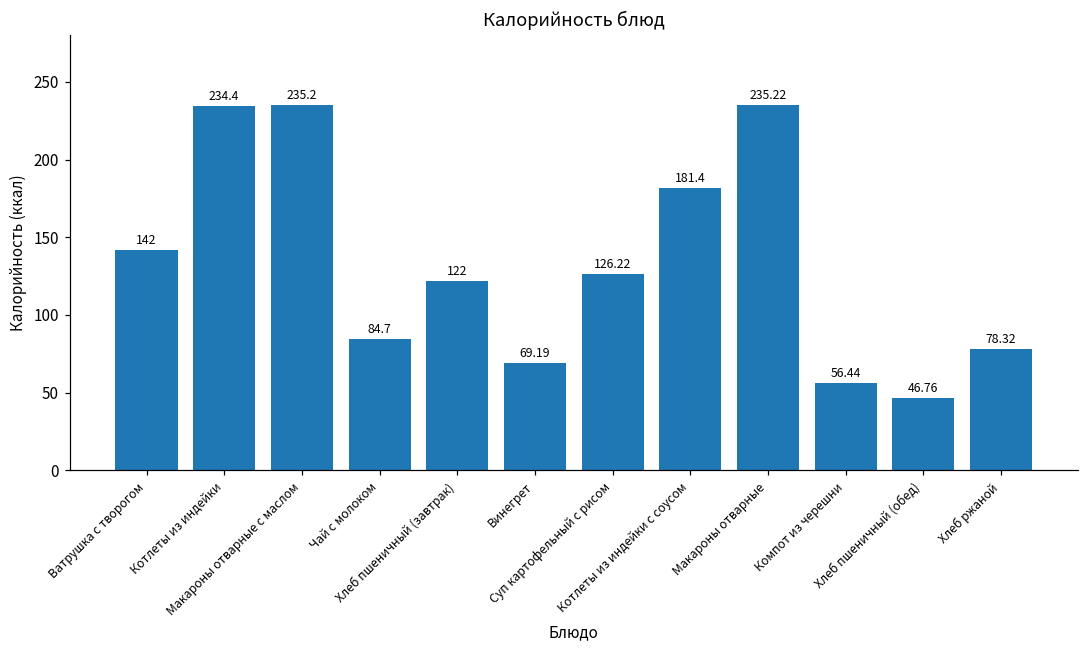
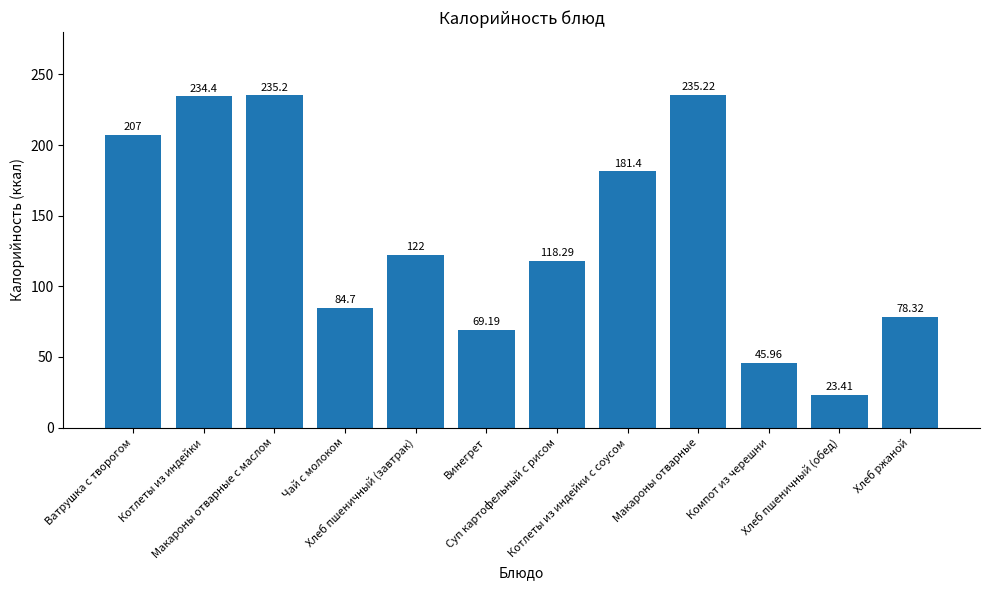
Ватрушка с творогом: 142 -> 207
Суп картофельный с рисом: 126.22 -> 118.29
Компот из черешни: 56.44 -> 45.96
Хлеб пшеничный (обед): 46.76 -> 23.41
